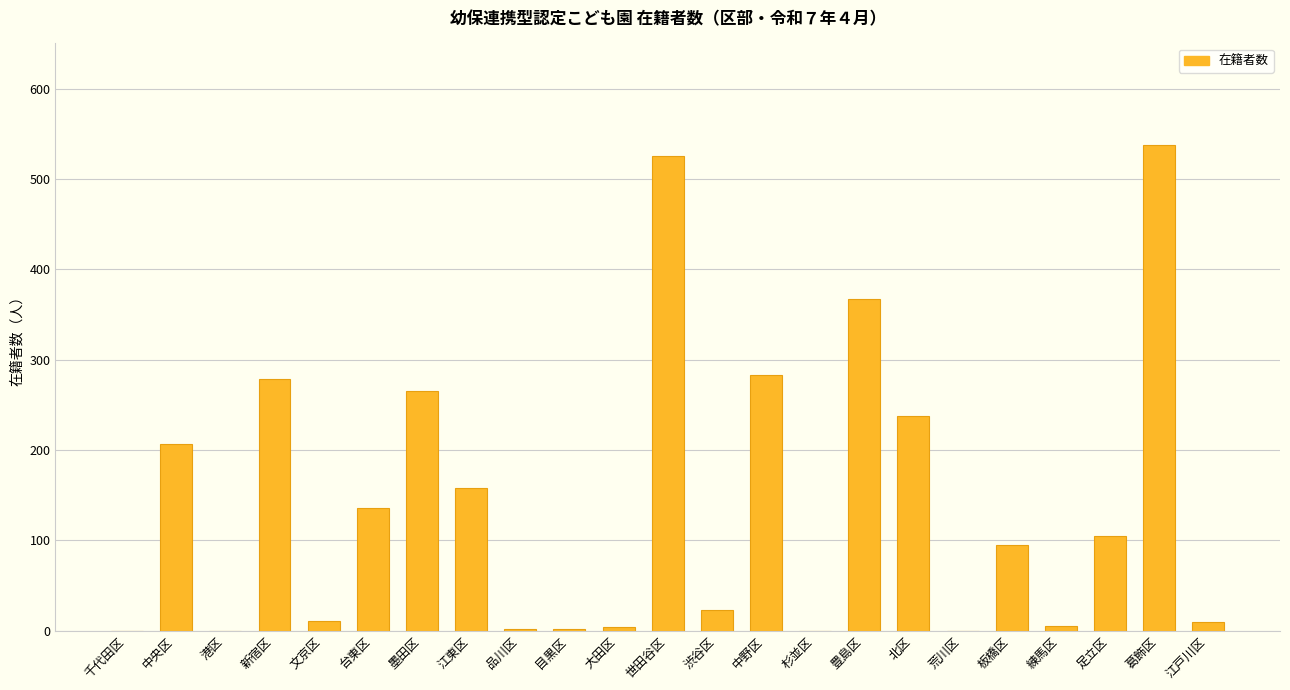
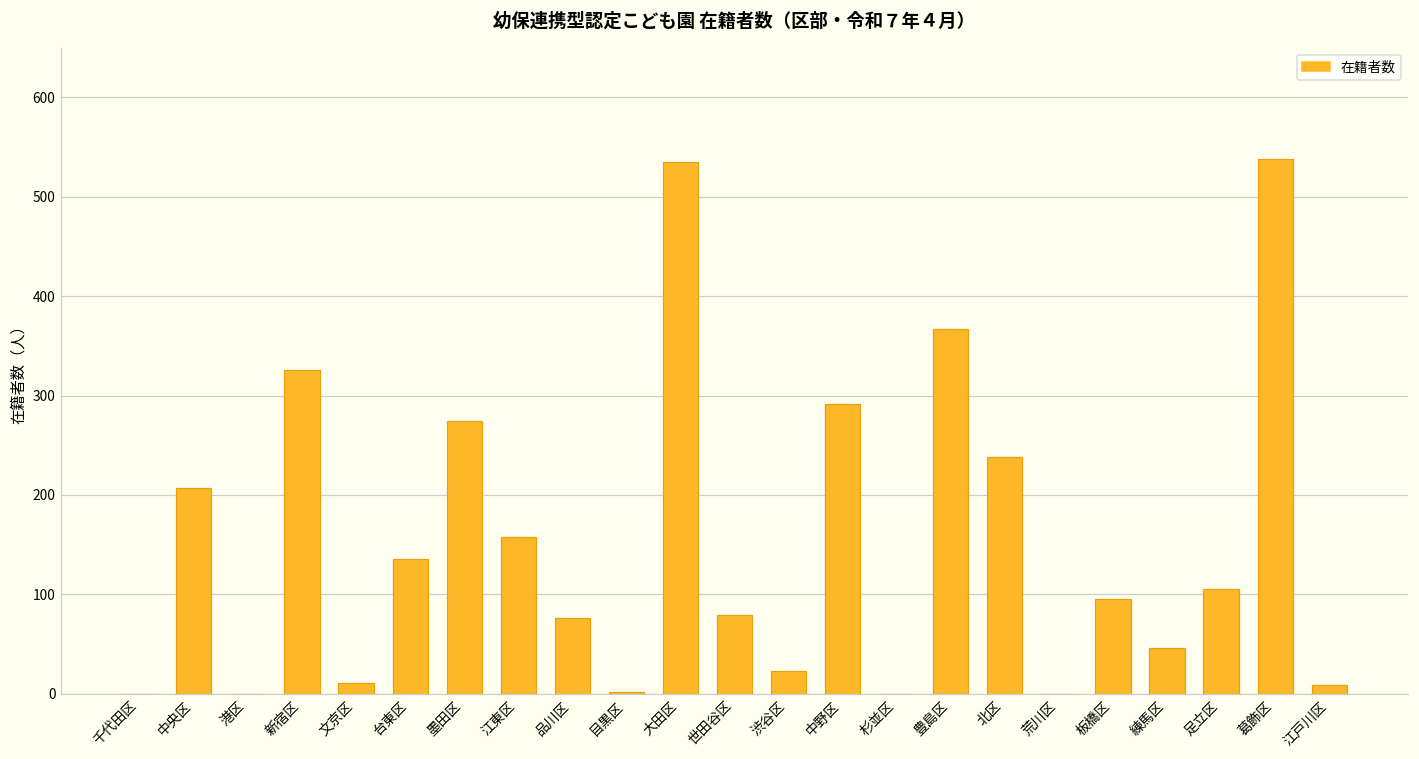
新宿区: 280 -> 330
墨田区: 265 -> 274
品川区: 0 -> 80
大田区: 0 -> 540
世田谷区: 530 -> 80
中野区: 280 -> 290
練馬区: 10 -> 50
